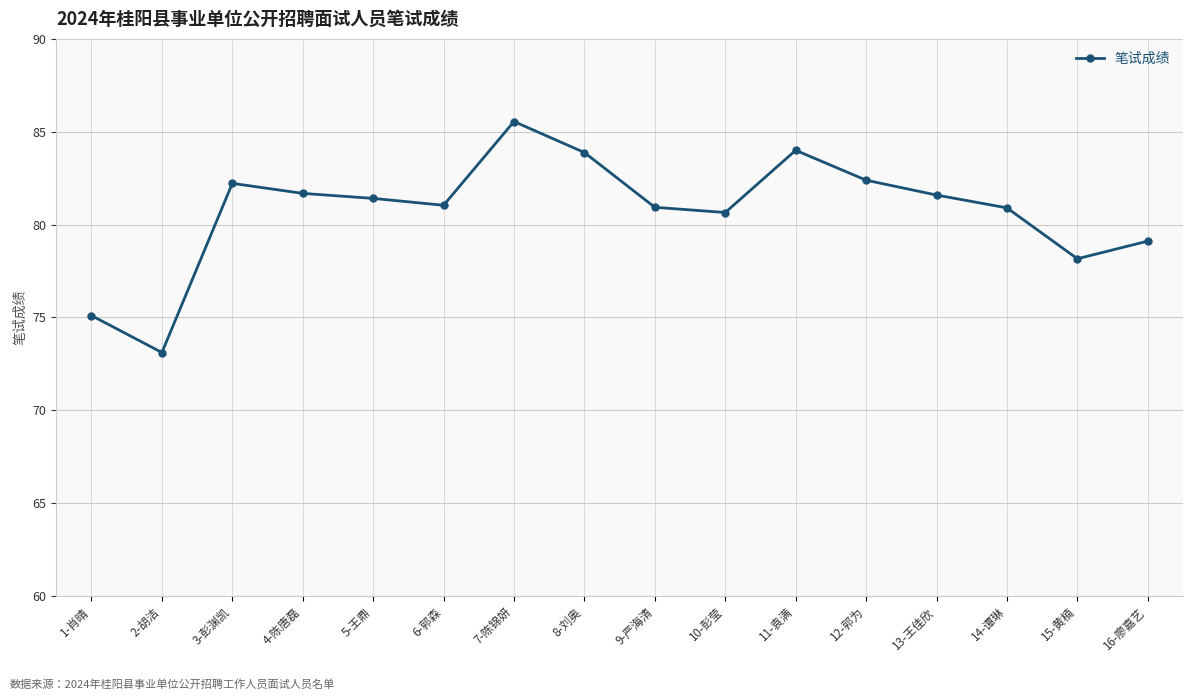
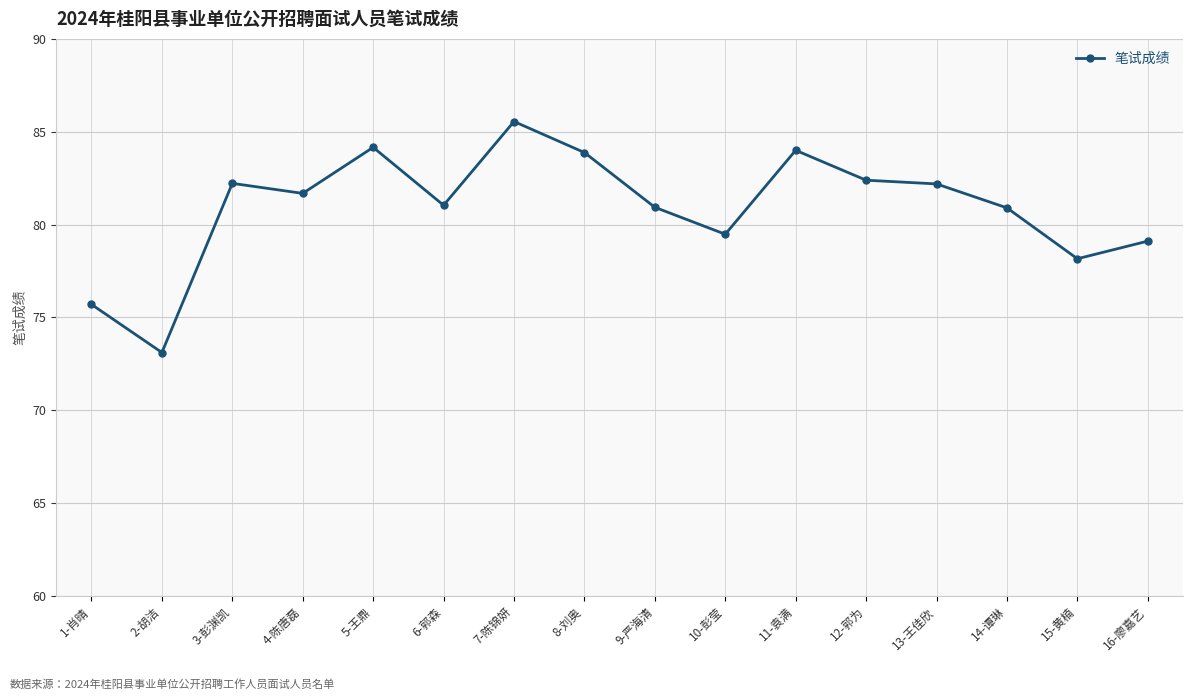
1-肖晴: 75.1 -> 75.7
5-王鼎: 81.4 -> 84.2
10-彭莹: 80.7 -> 79.5
13-王佳欣: 81.6 -> 82.2
